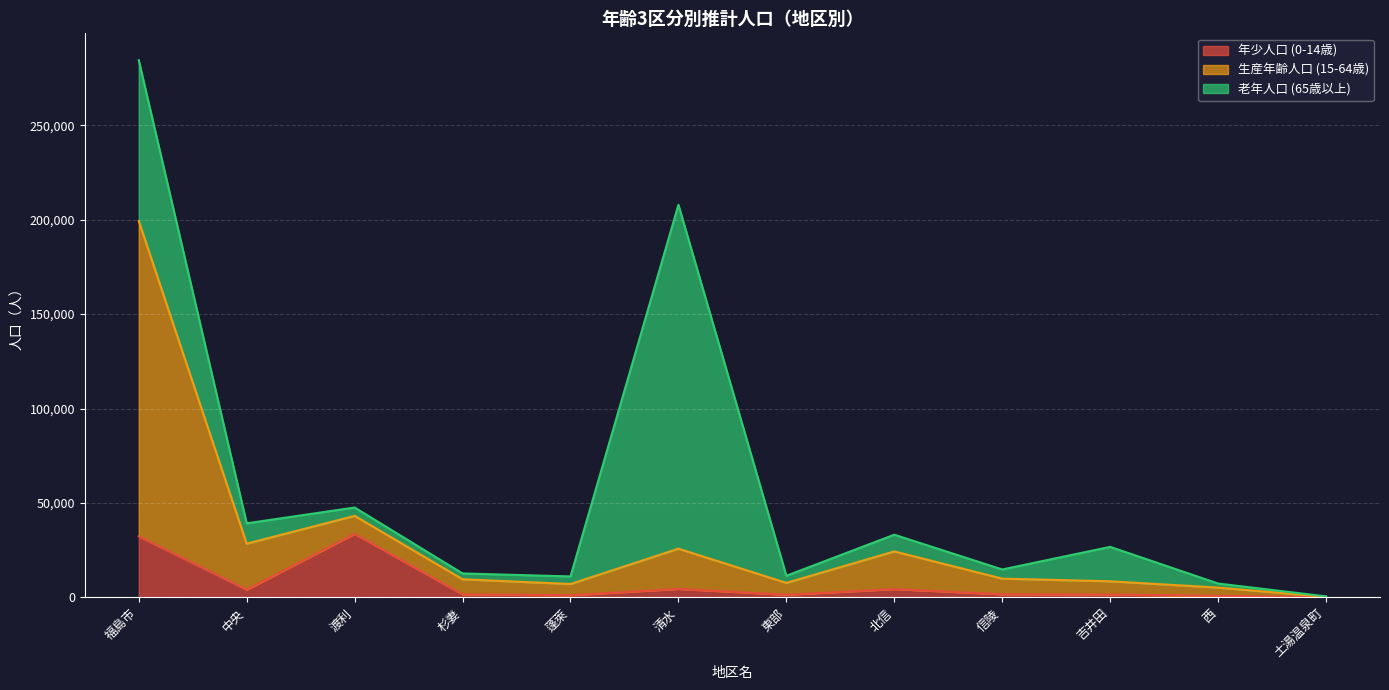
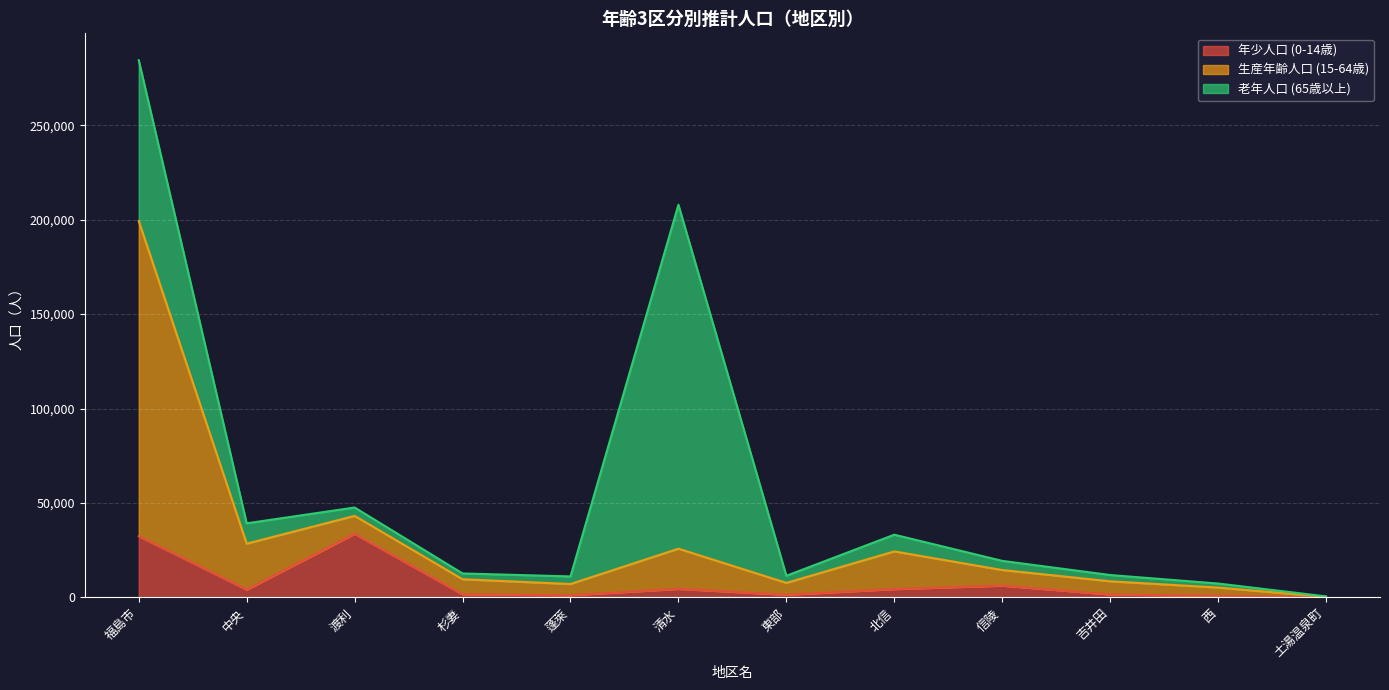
年少人口 (0-14歳), 信陵: 2,000 -> 6,000
老年人口 (65歳以上), 吉井田: 18,000 -> 3,000
